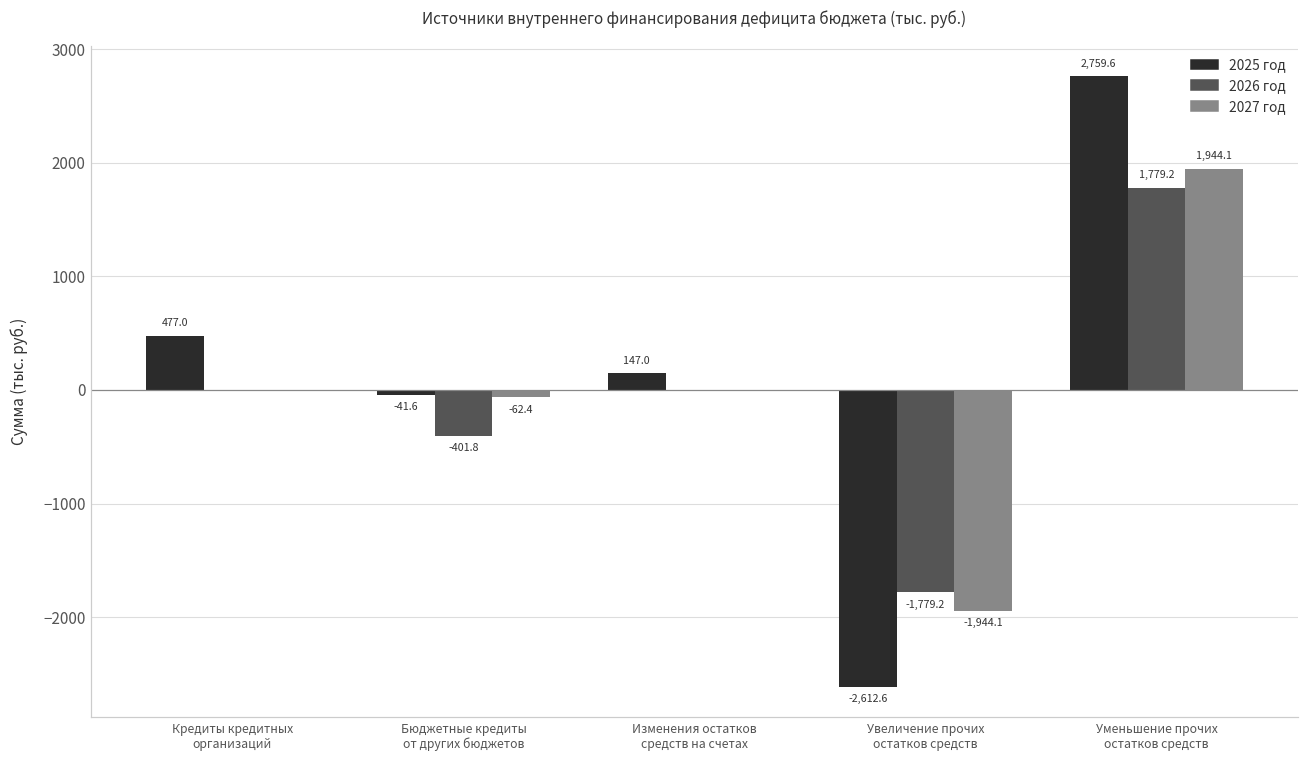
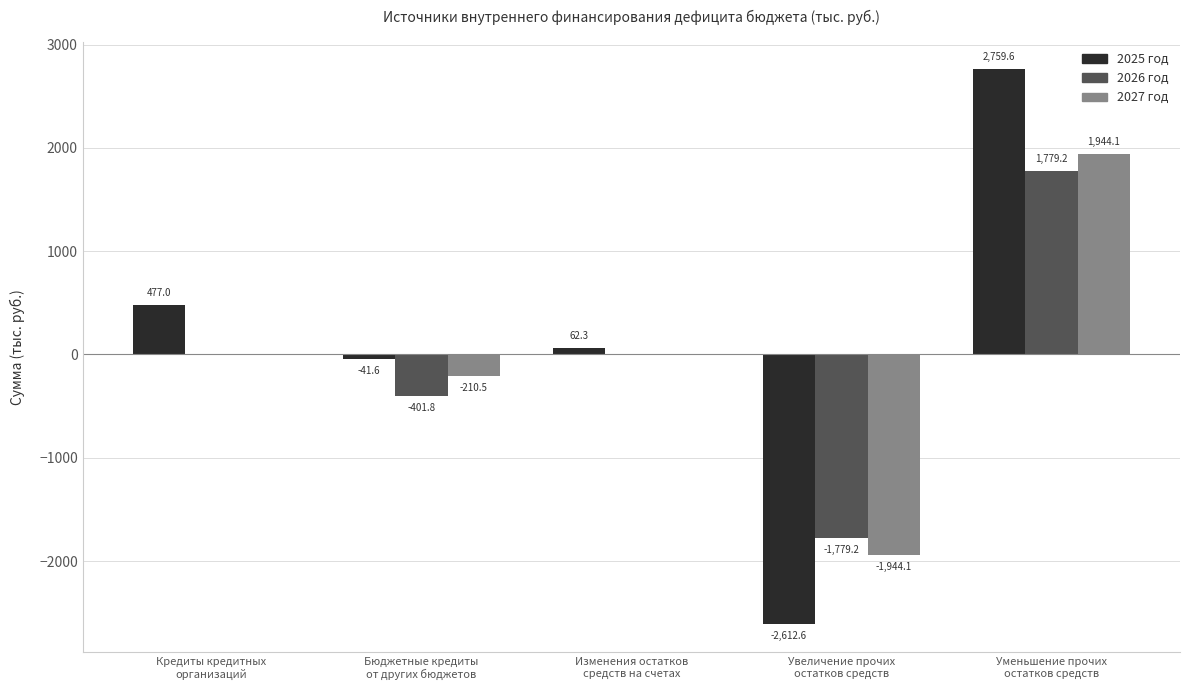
2027 год, Бюджетные кредиты от других бюджетов: -62.4 -> -210.5
2025 год, Изменения остатков средств на счетах: 147.0 -> 62.3
